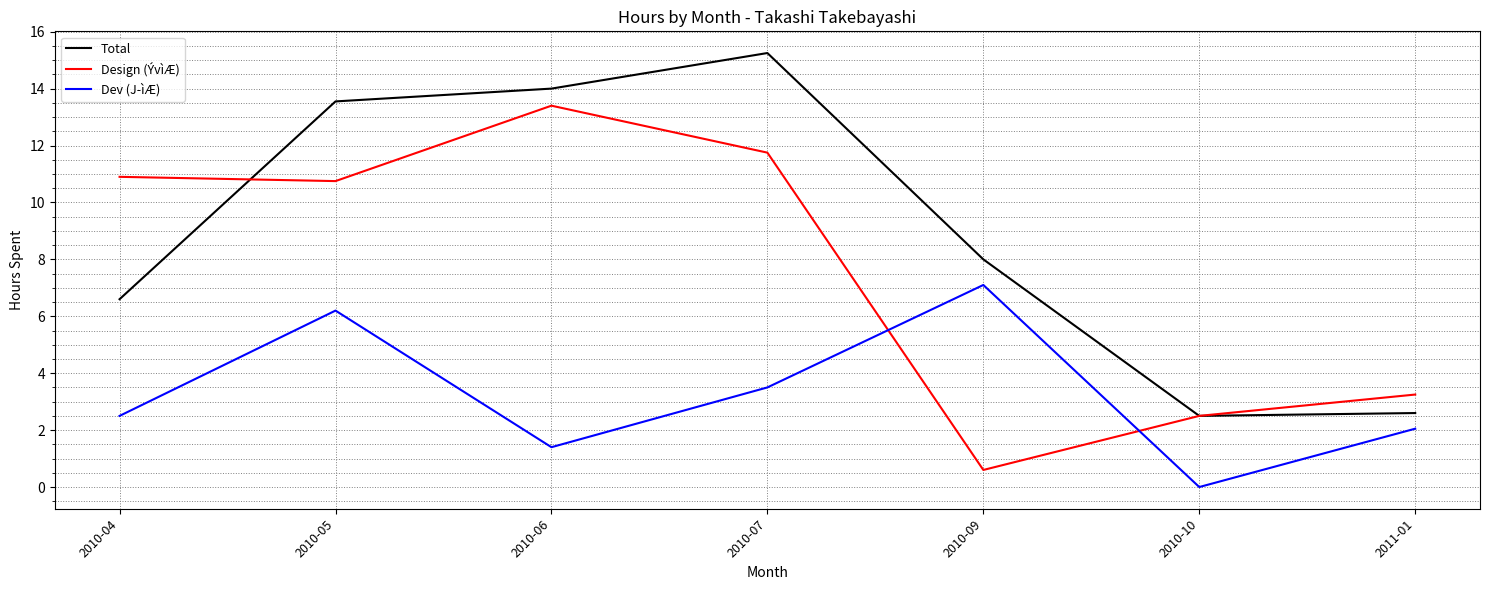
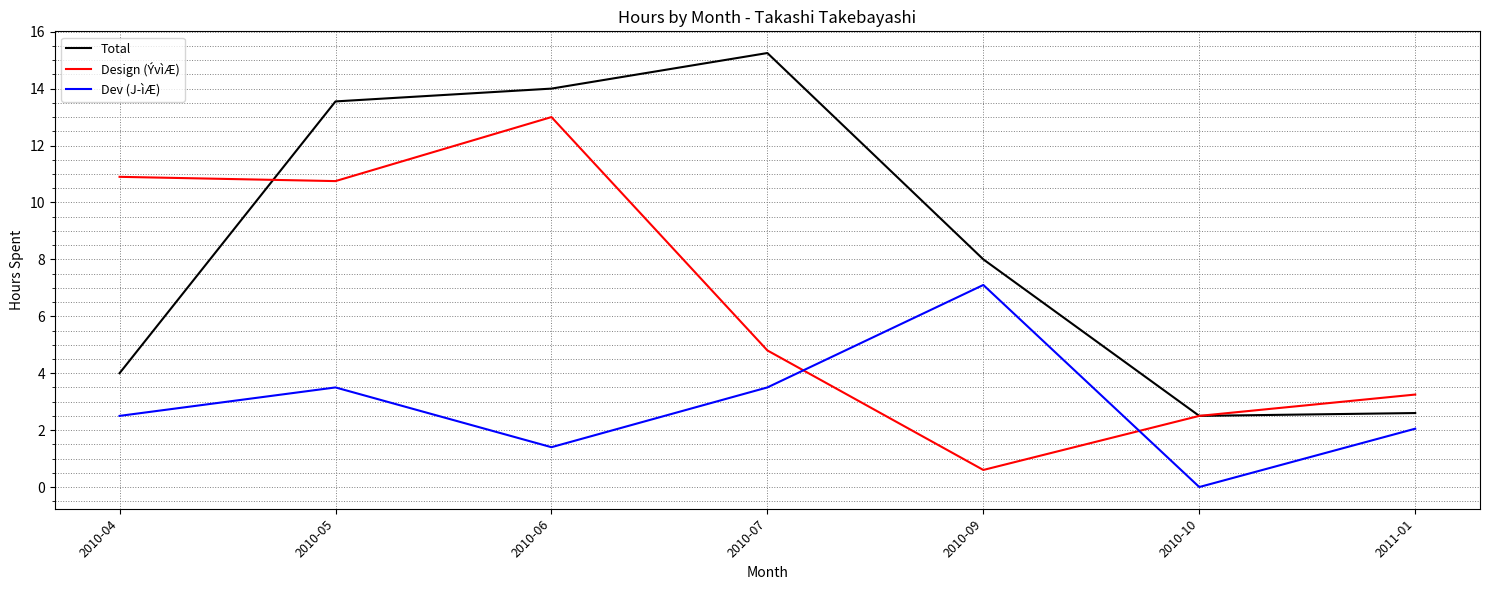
Total, 2010-04: 6.6 -> 4.0
Dev (J­ìÆ), 2010-05: 6.2 -> 3.5
Design (ÝvìÆ), 2010-06: 13.4 -> 13.0
Design (ÝvìÆ), 2010-07: 11.8 -> 4.8
